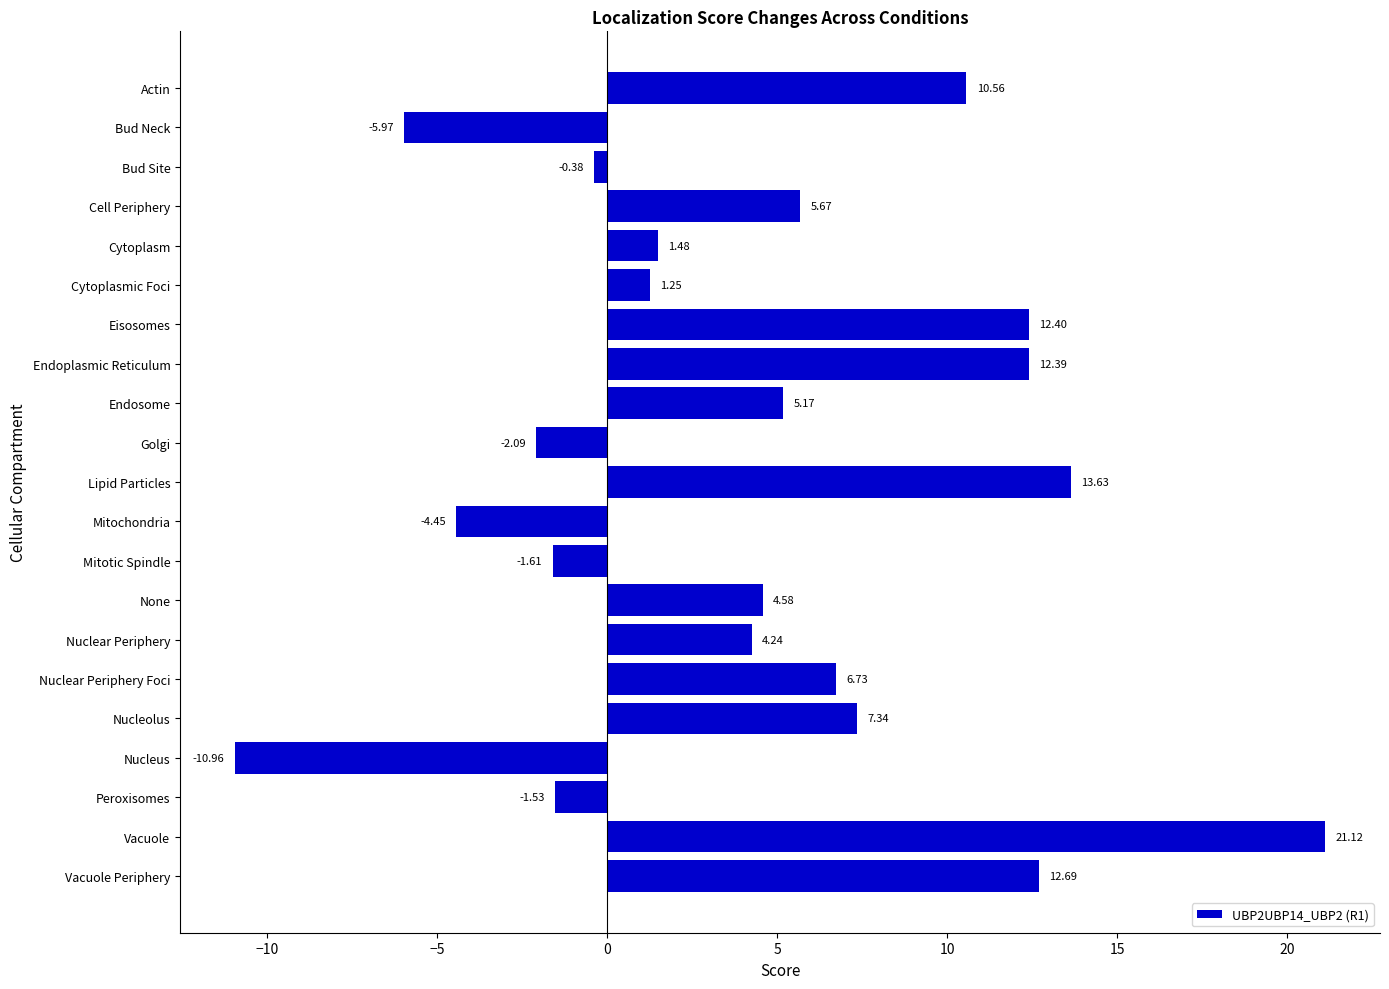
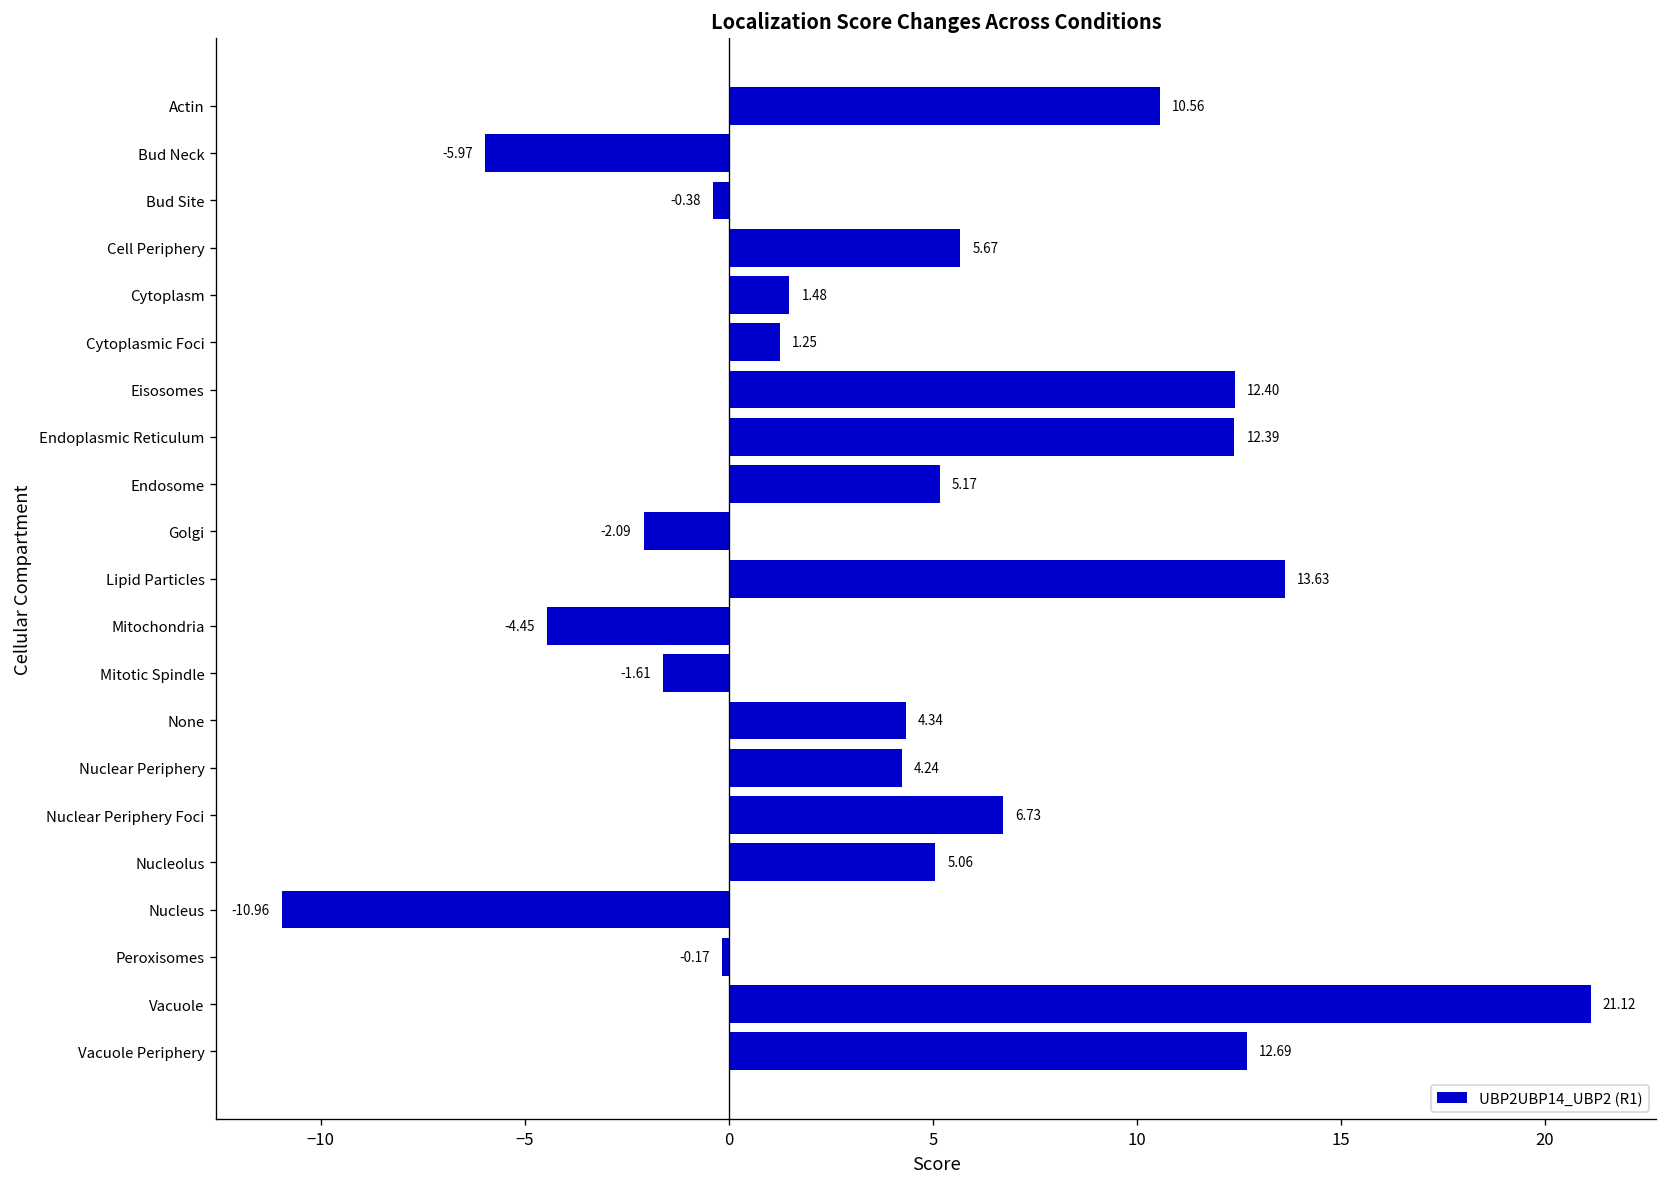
None: 4.58 -> 4.34
Nucleolus: 7.34 -> 5.06
Peroxisomes: -1.53 -> -0.17
